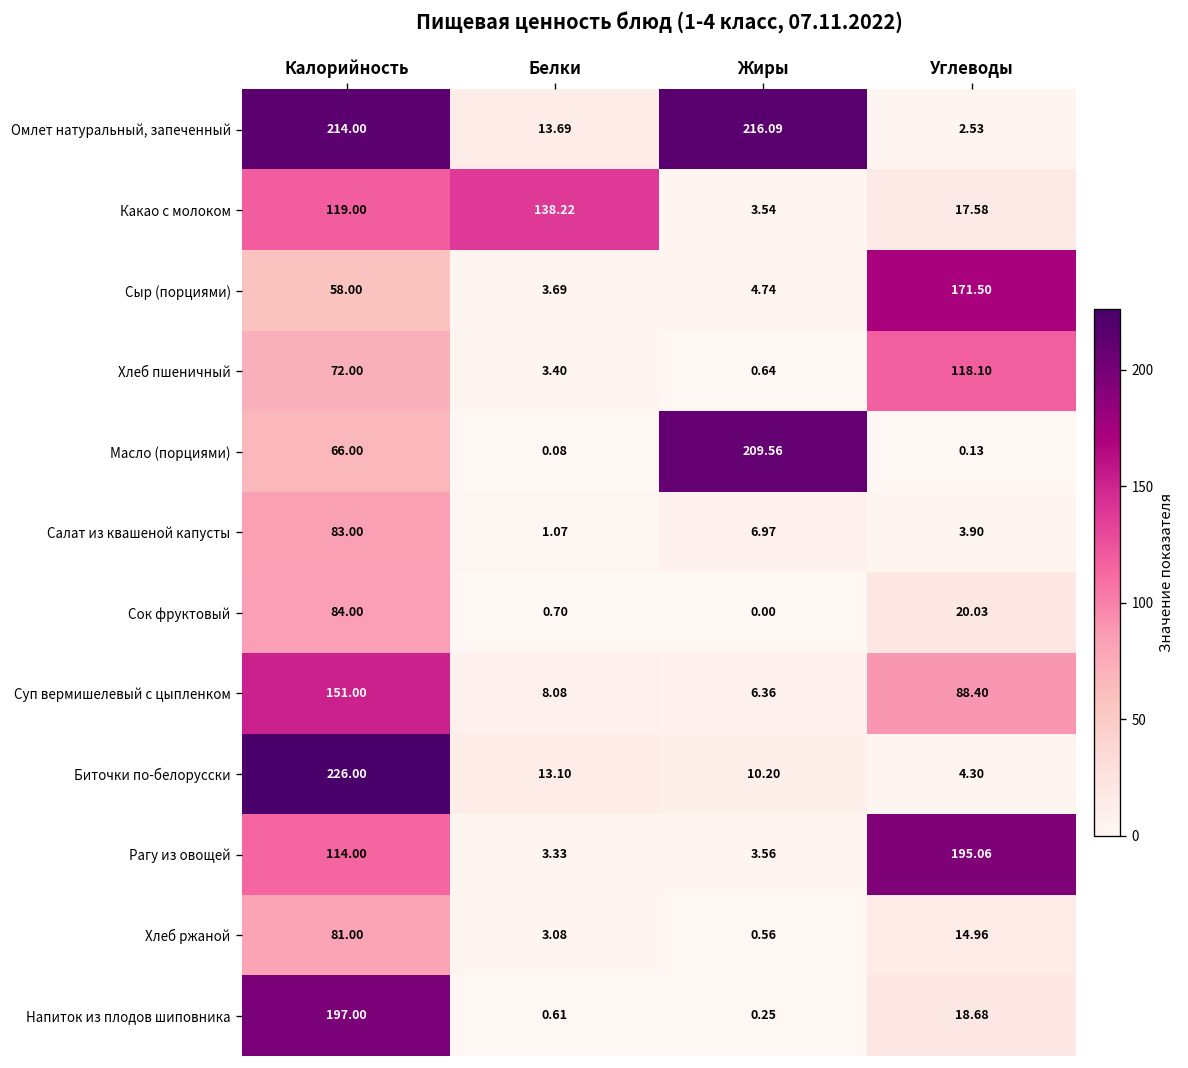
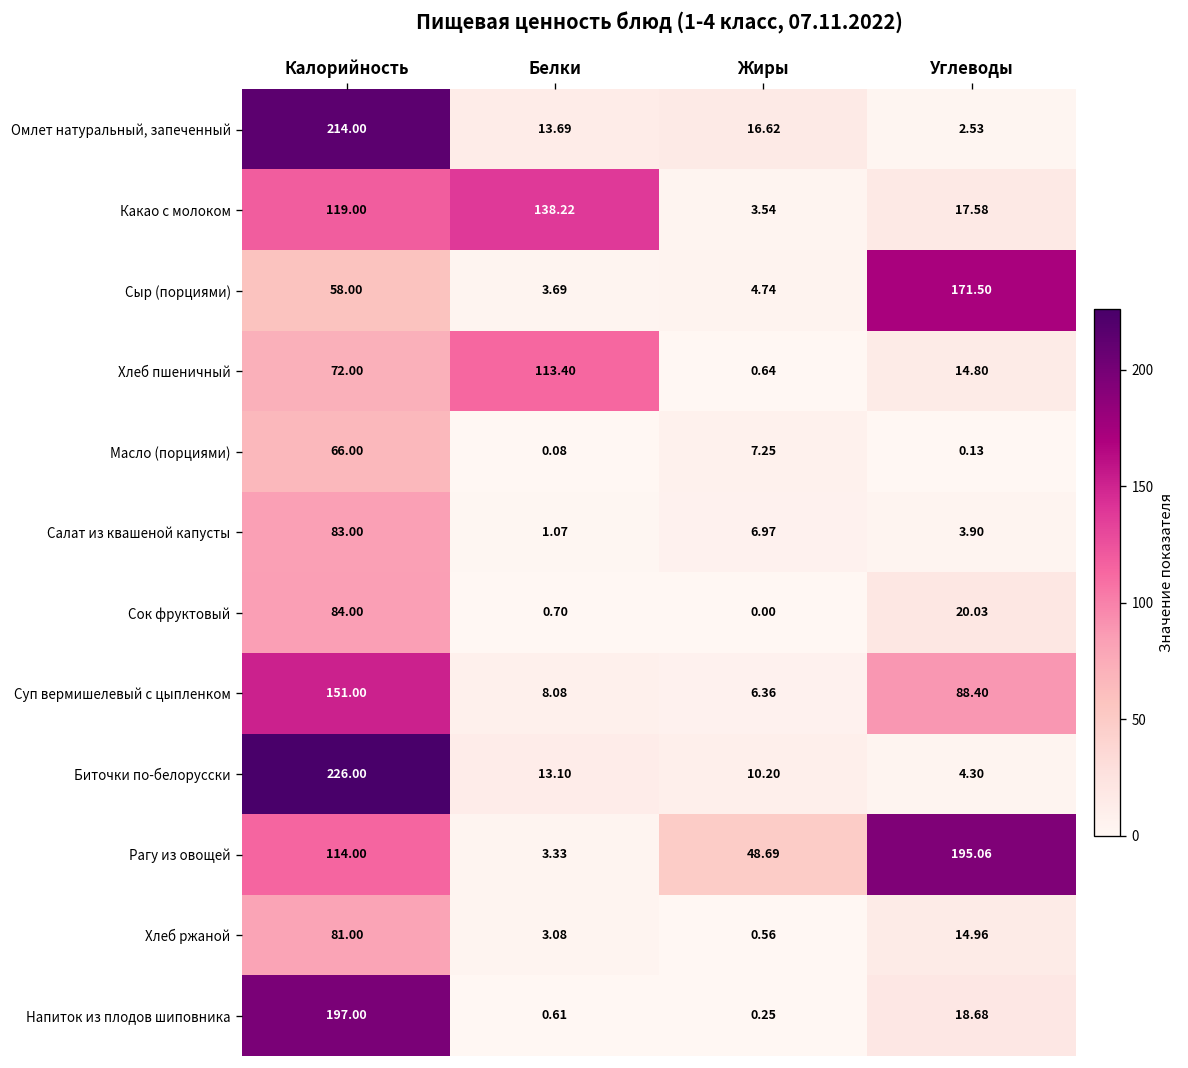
Омлет натуральный, запеченный, Жиры: 216.09 -> 16.62
Хлеб пшеничный, Белки: 3.40 -> 113.40
Хлеб пшеничный, Углеводы: 118.10 -> 14.80
Масло (порциями), Жиры: 209.56 -> 7.25
Рагу из овощей, Жиры: 3.56 -> 48.69
